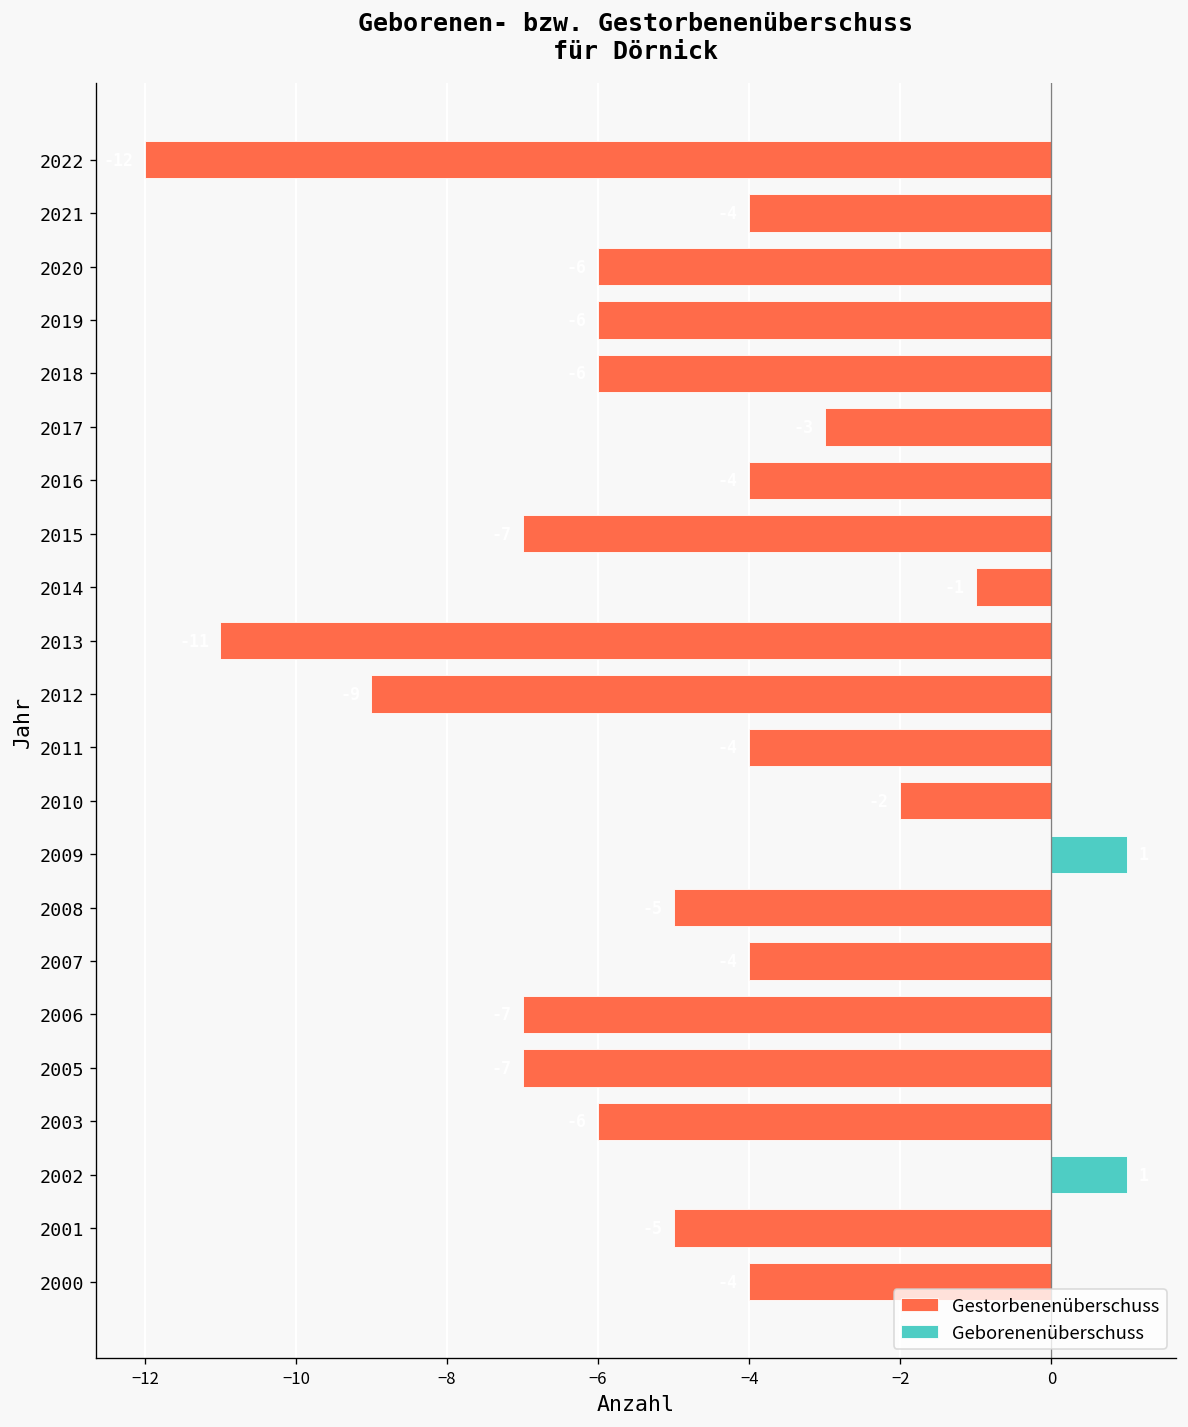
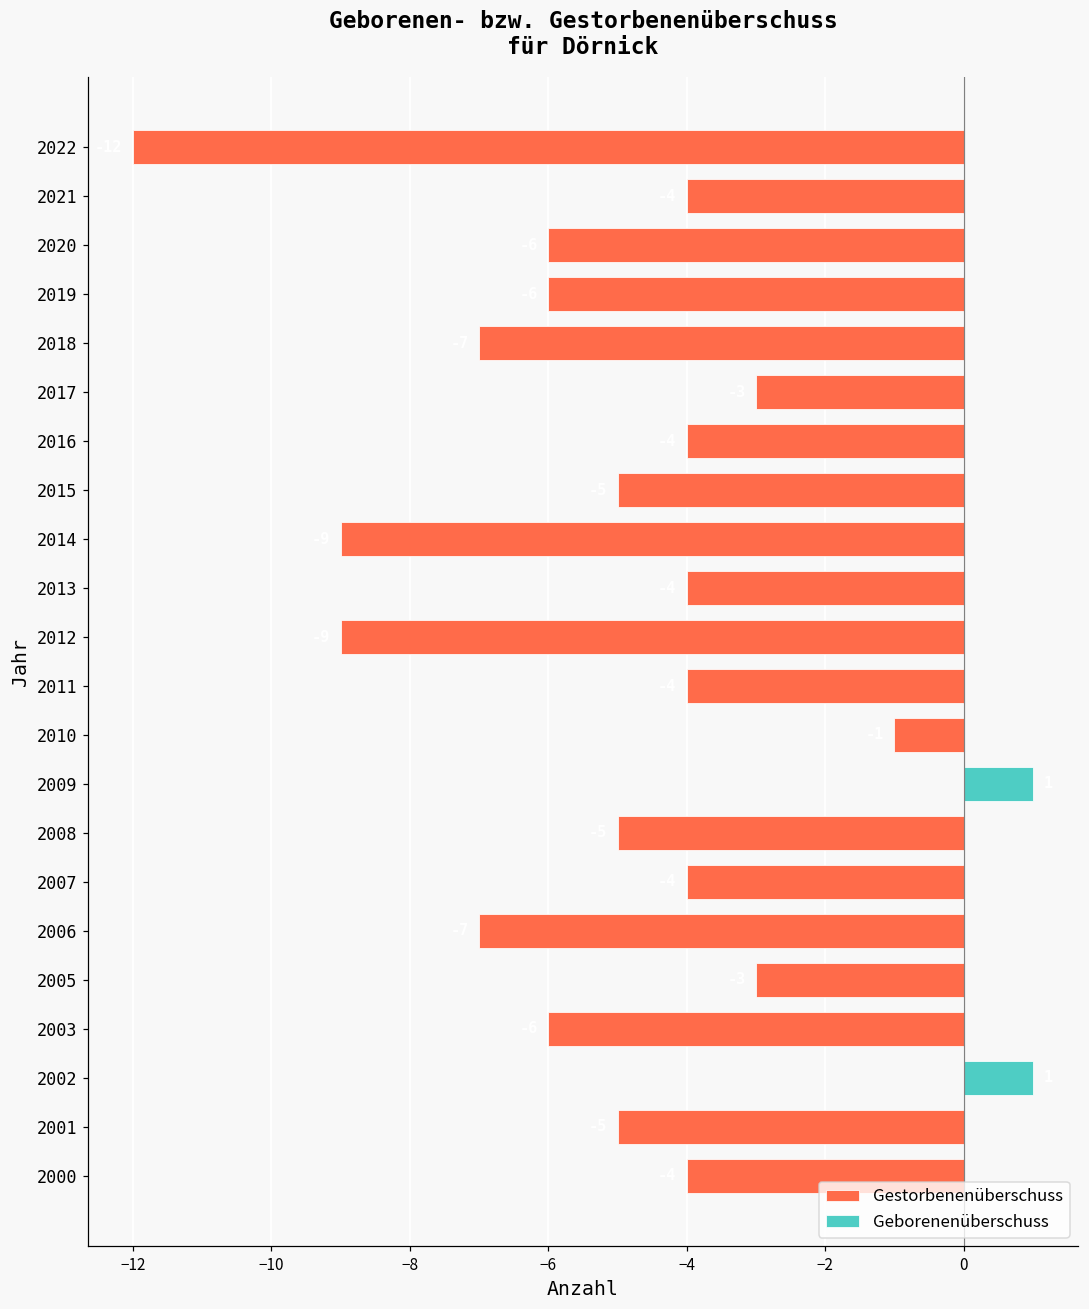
Gestorbenenüberschuss, 2018: -6 -> -7
Gestorbenenüberschuss, 2015: -7 -> -5
Gestorbenenüberschuss, 2014: -1 -> -9
Gestorbenenüberschuss, 2013: -11 -> -4
Gestorbenenüberschuss, 2010: -2 -> -1
Gestorbenenüberschuss, 2005: -7 -> -3
